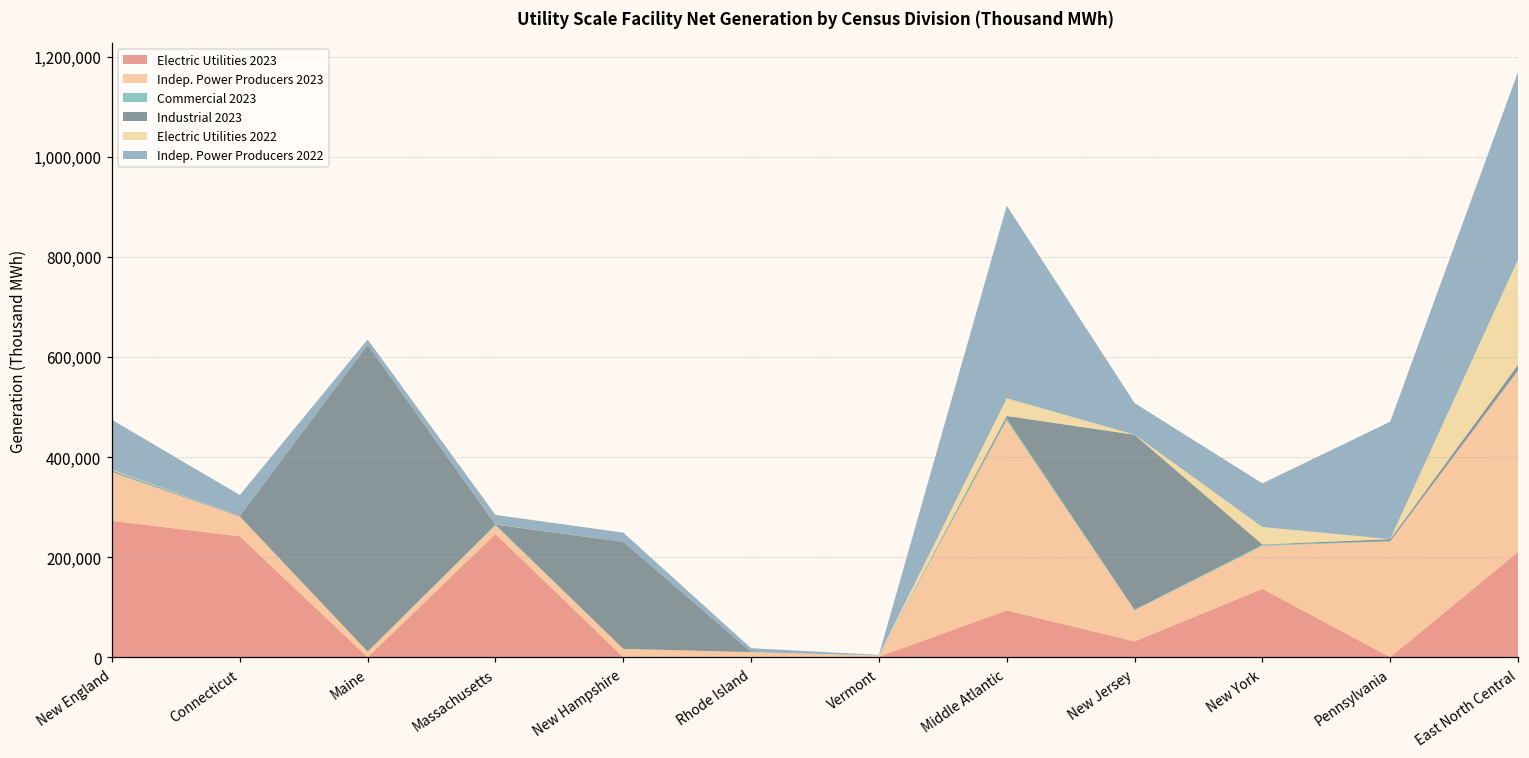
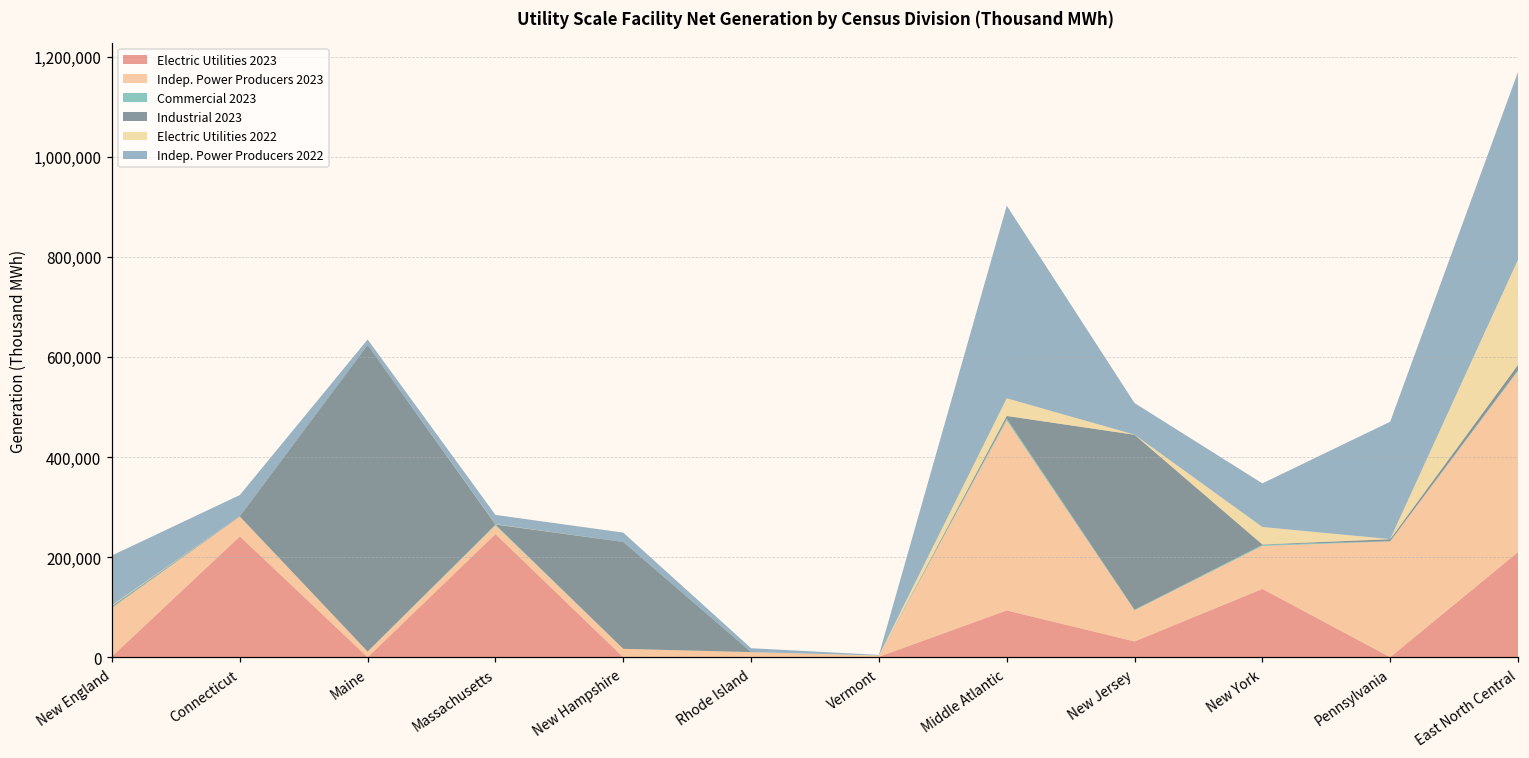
Electric Utilities 2023, New England: 270,000 -> 0
